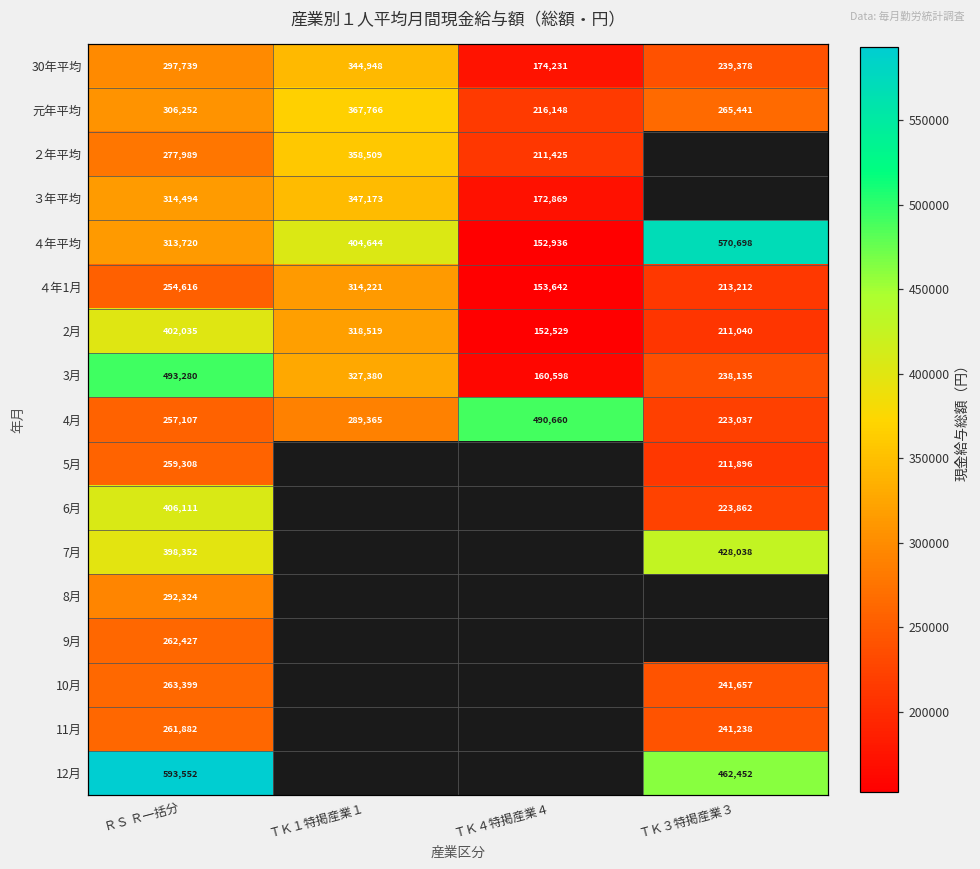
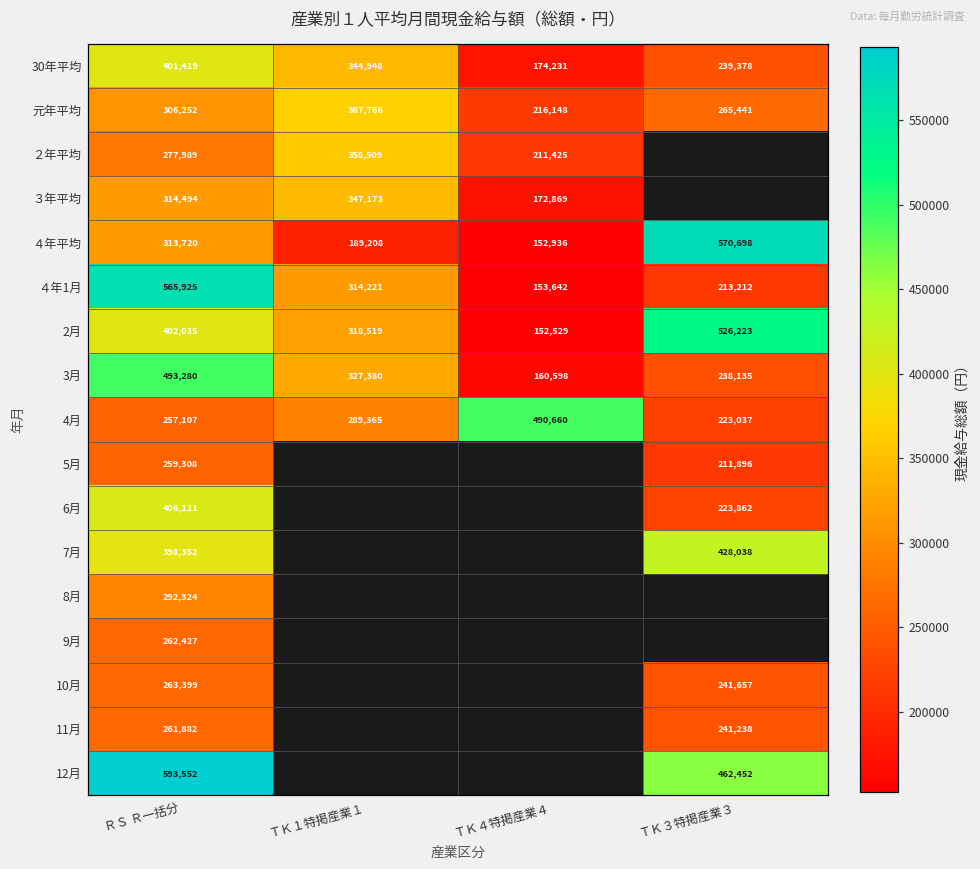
30年平均, ＲＳ Ｒ一括分: 297,739 -> 401,419
４年平均, ＴＫ１特掲産業１: 404,644 -> 189,208
４年1月, ＲＳ Ｒ一括分: 254,616 -> 565,925
2月, ＴＫ３特掲産業３: 211,040 -> 526,223
